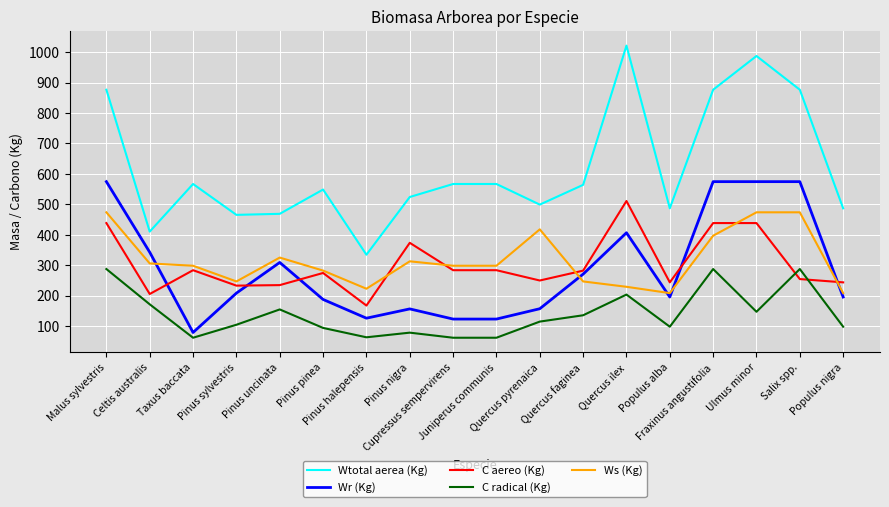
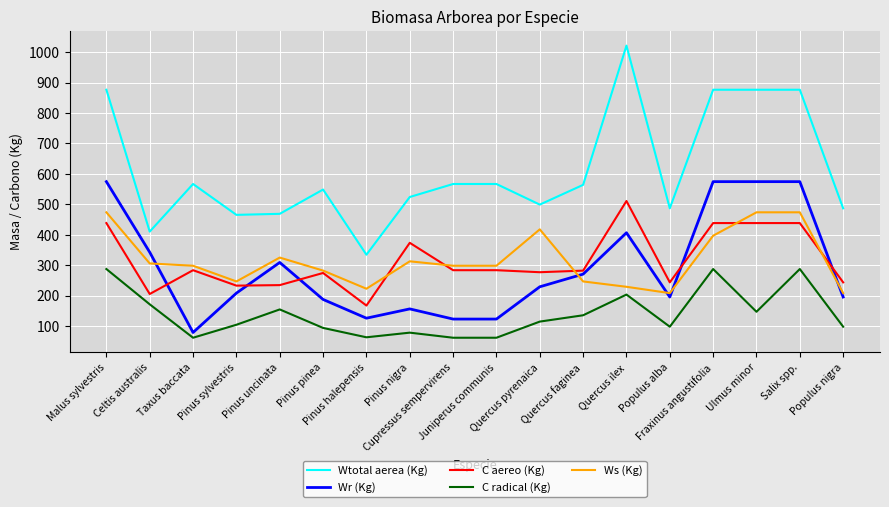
Wr (Kg), Quercus pyrenaica: 160 -> 230
C aereo (Kg), Quercus pyrenaica: 250 -> 280
Wtotal aerea (Kg), Ulmus minor: 990 -> 880
C aereo (Kg), Salix spp.: 250 -> 440
